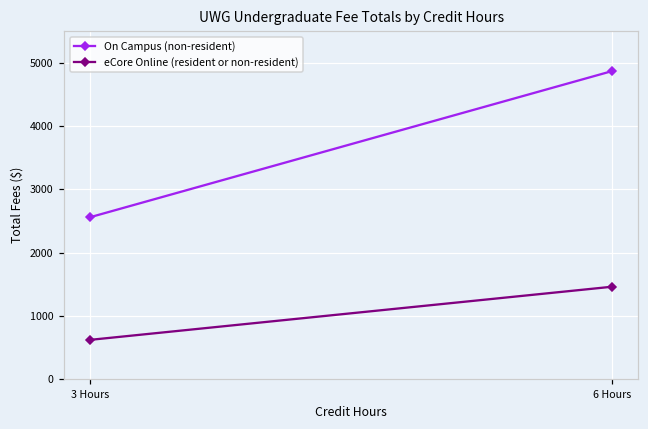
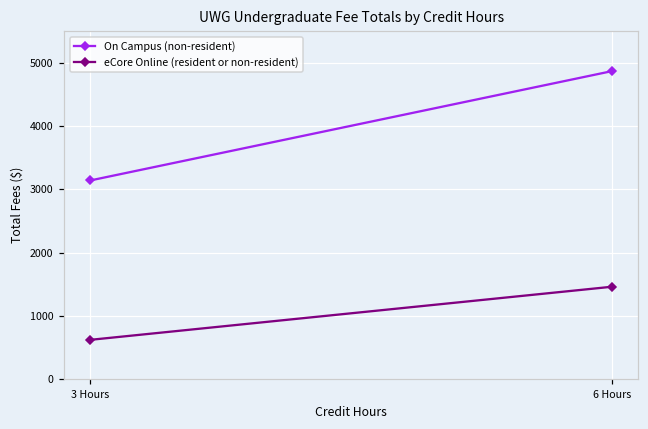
On Campus (non-resident), 3 Hours: 2600 -> 3100
